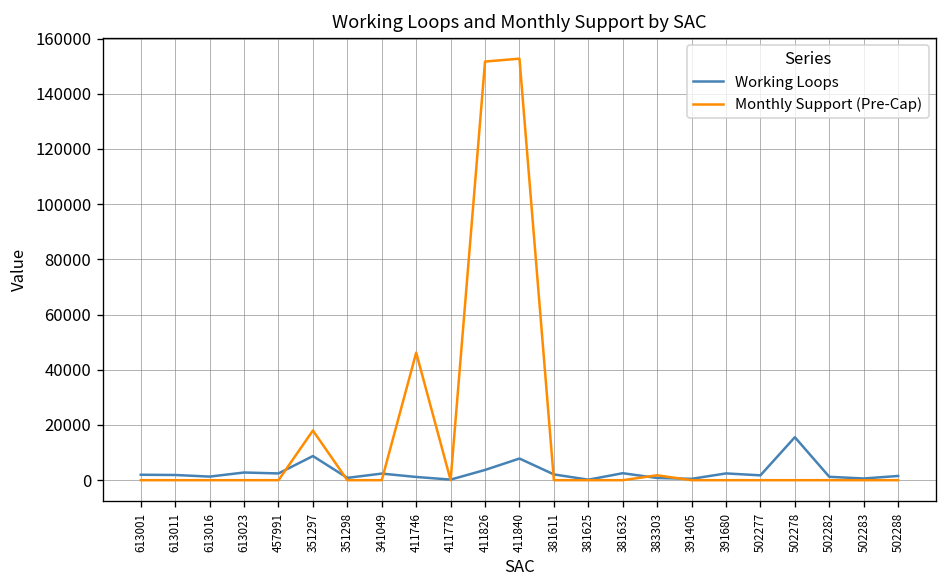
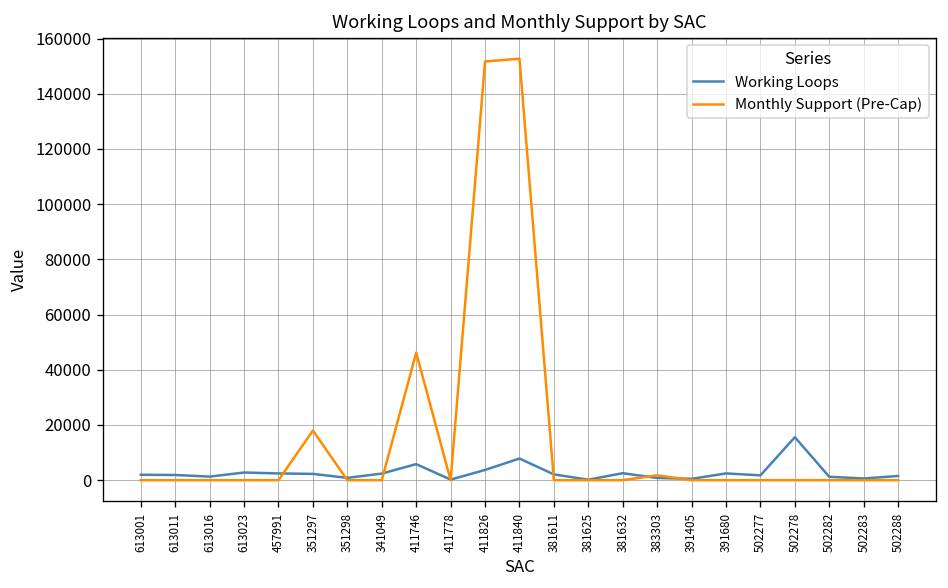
Working Loops, 351297: 9000 -> 2000
Working Loops, 411746: 1000 -> 6000
